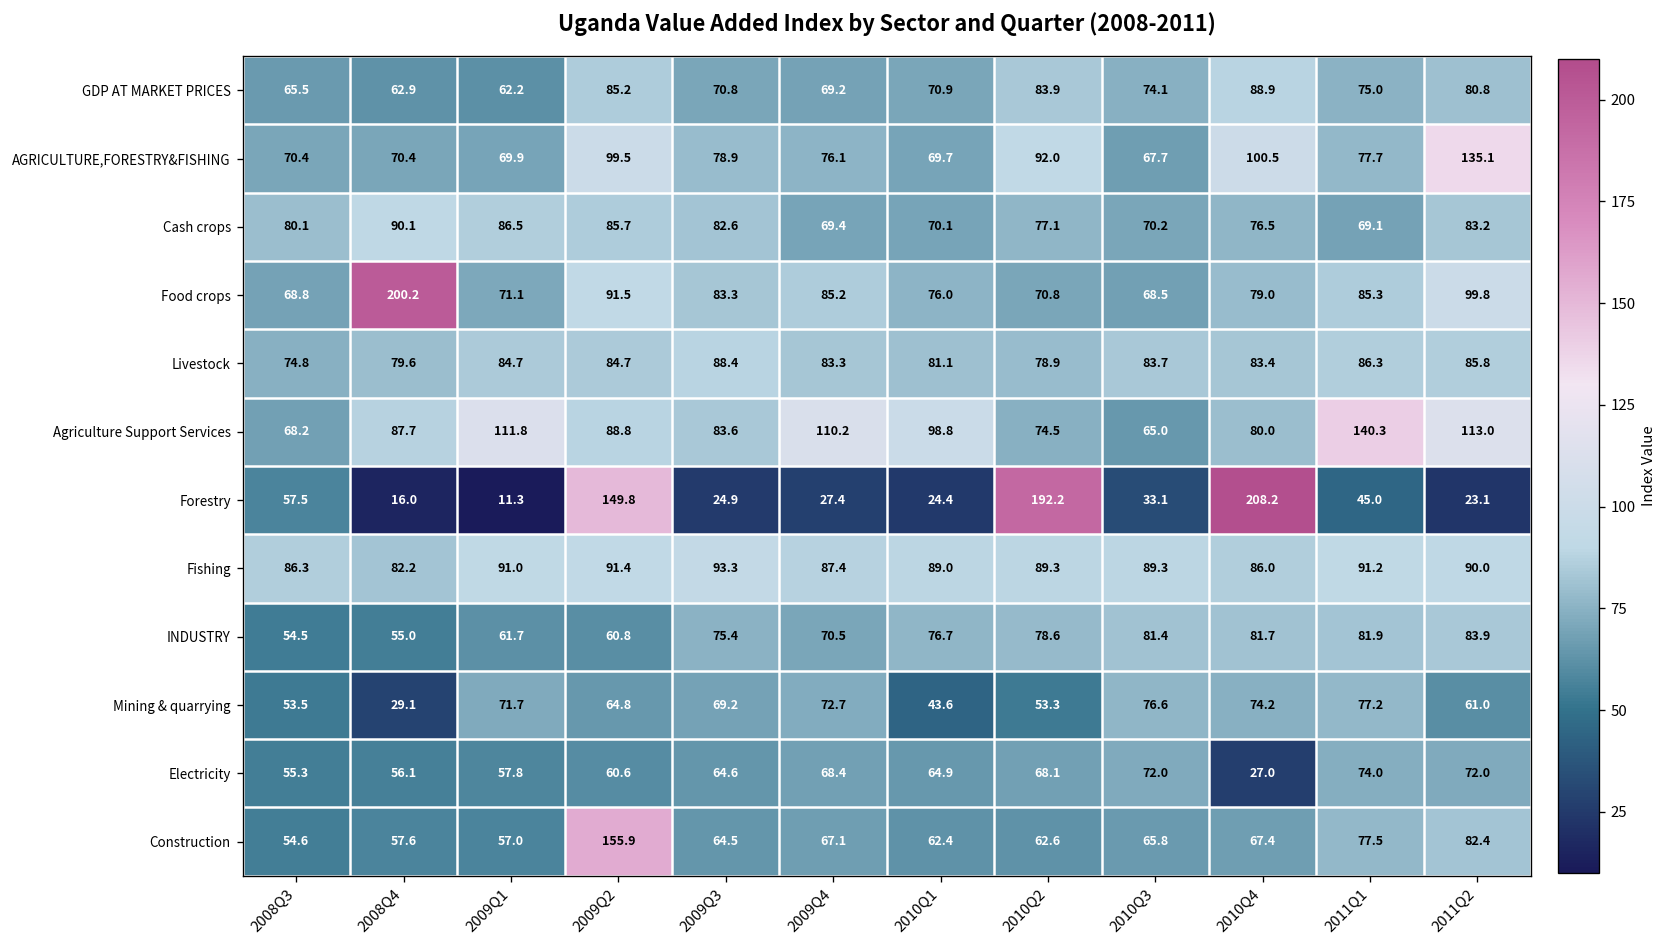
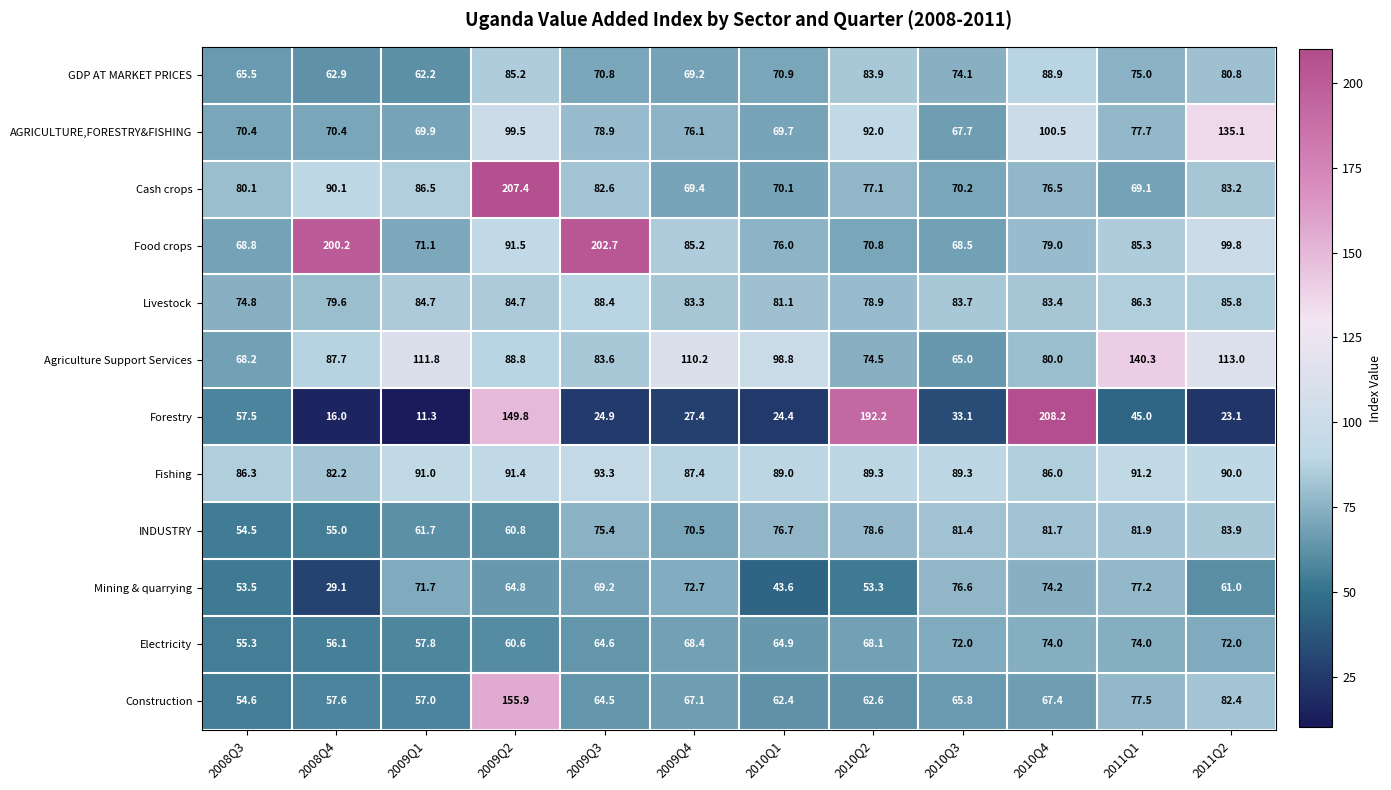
Cash crops, 2009Q2: 85.7 -> 207.4
Food crops, 2009Q3: 83.3 -> 202.7
Electricity, 2010Q4: 27.0 -> 74.0
